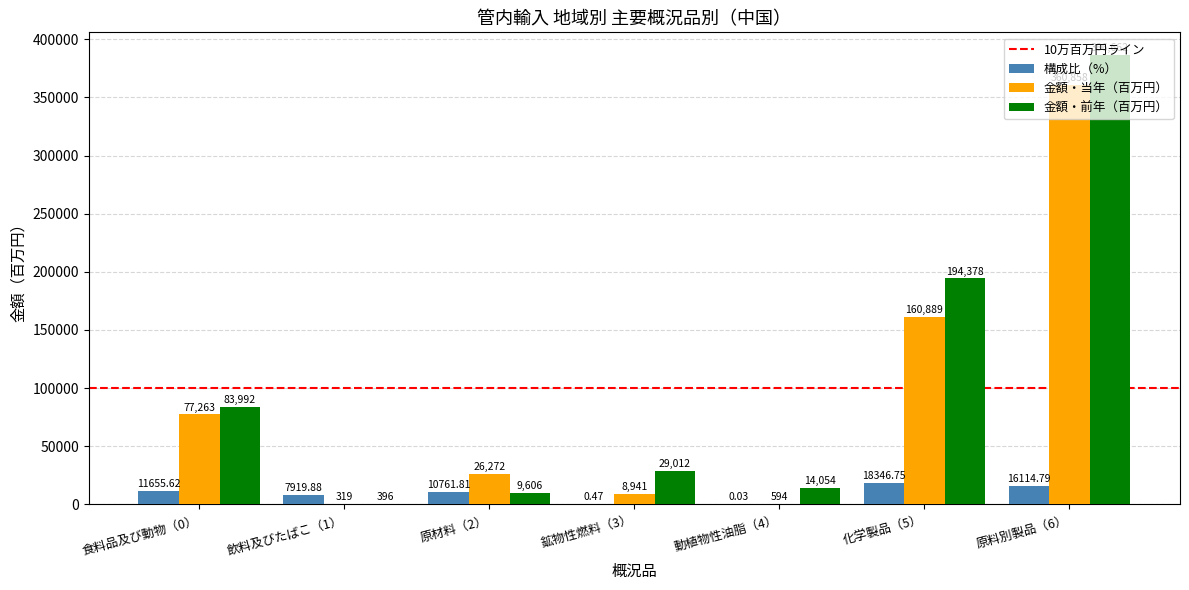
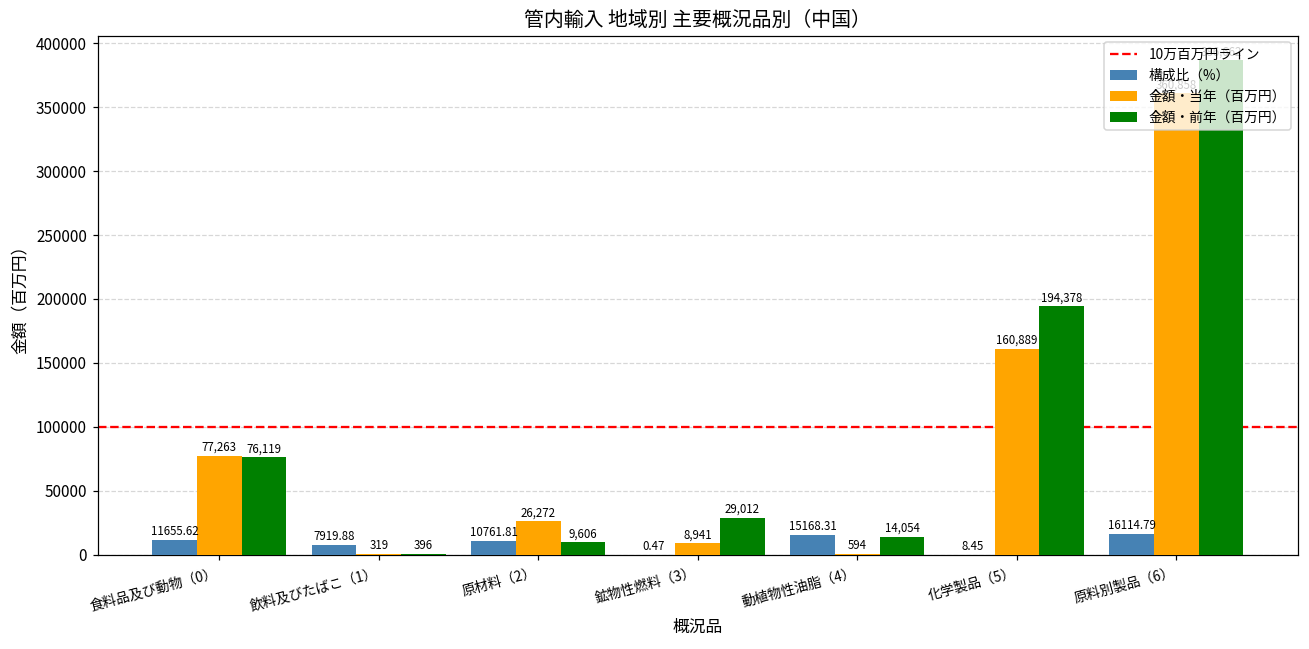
金額・前年（百万円）, 食料品及び動物（0）: 83,992 -> 76,119
構成比（%）, 動植物性油脂（4）: 0.03 -> 15168.31
構成比（%）, 化学製品（5）: 18346.75 -> 8.45
